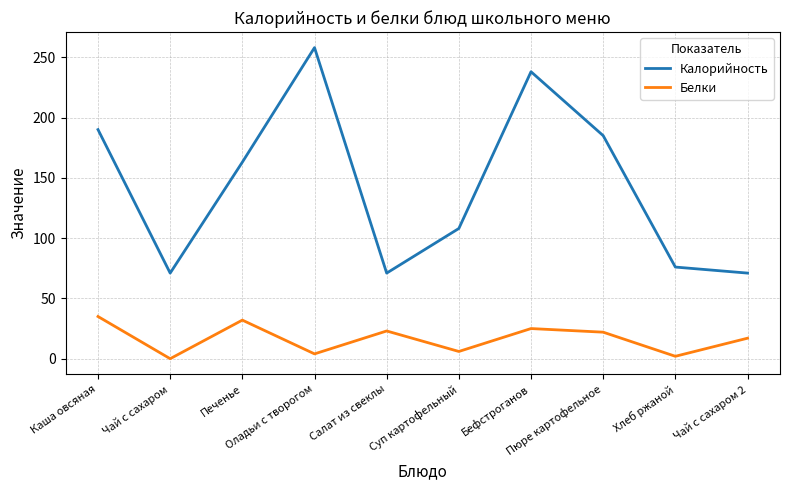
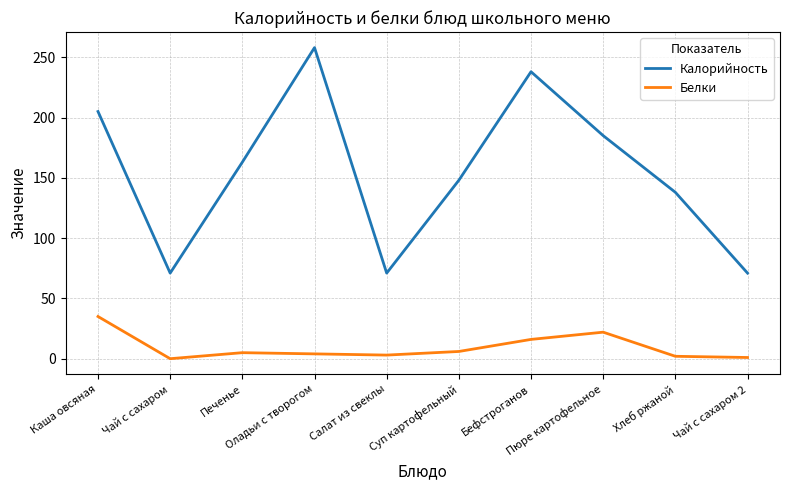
Калорийность, Каша овсяная: 190 -> 205
Белки, Печенье: 32 -> 5
Белки, Салат из свеклы: 23 -> 3
Калорийность, Суп картофельный: 108 -> 148
Белки, Бефстроганов: 25 -> 16
Калорийность, Хлеб ржаной: 76 -> 138
Белки, Чай с сахаром 2: 17 -> 1
